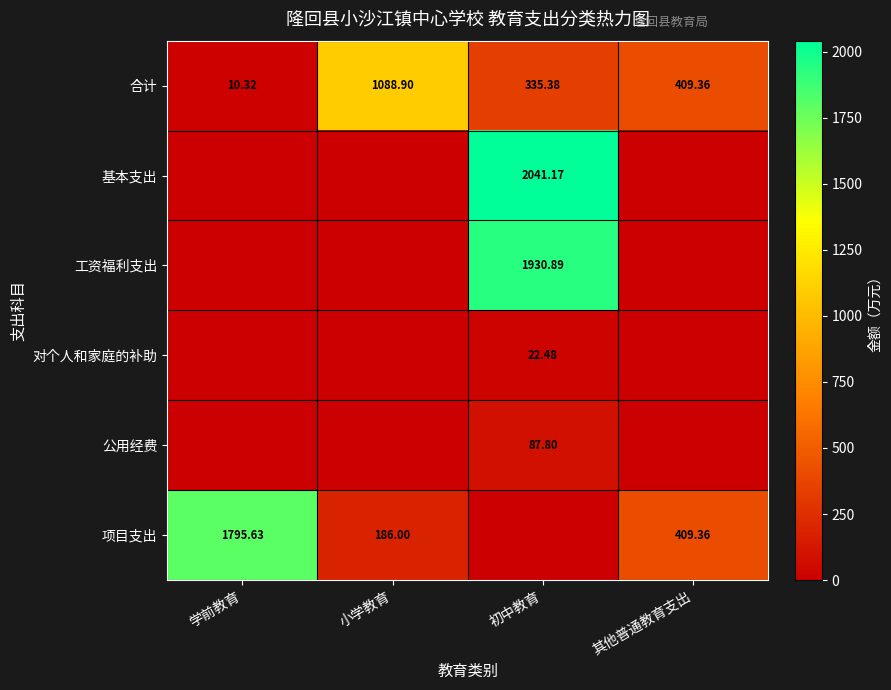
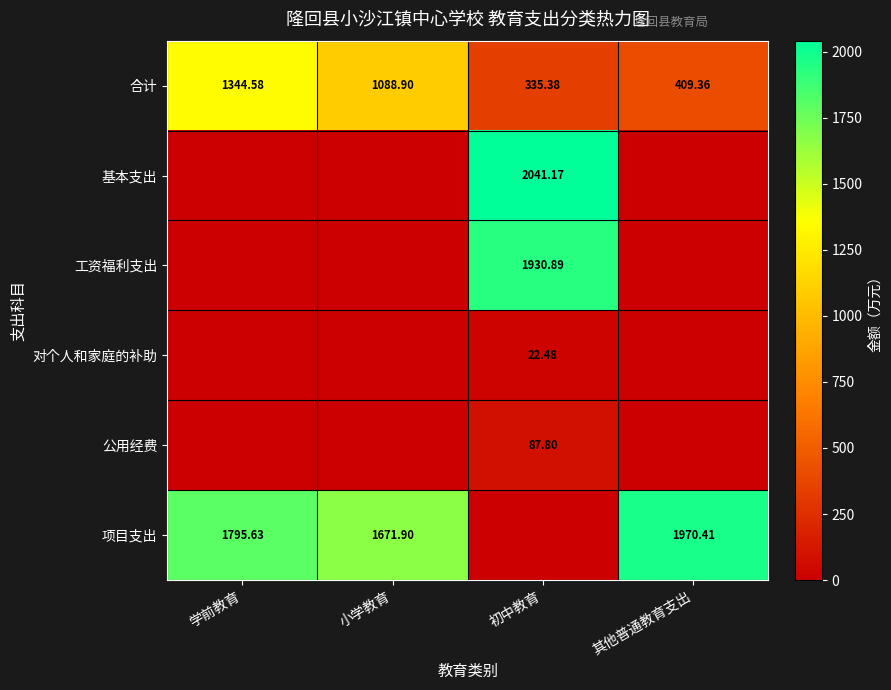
合计, 学前教育: 10.32 -> 1344.58
项目支出, 小学教育: 186.00 -> 1671.90
项目支出, 其他普通教育支出: 409.36 -> 1970.41
